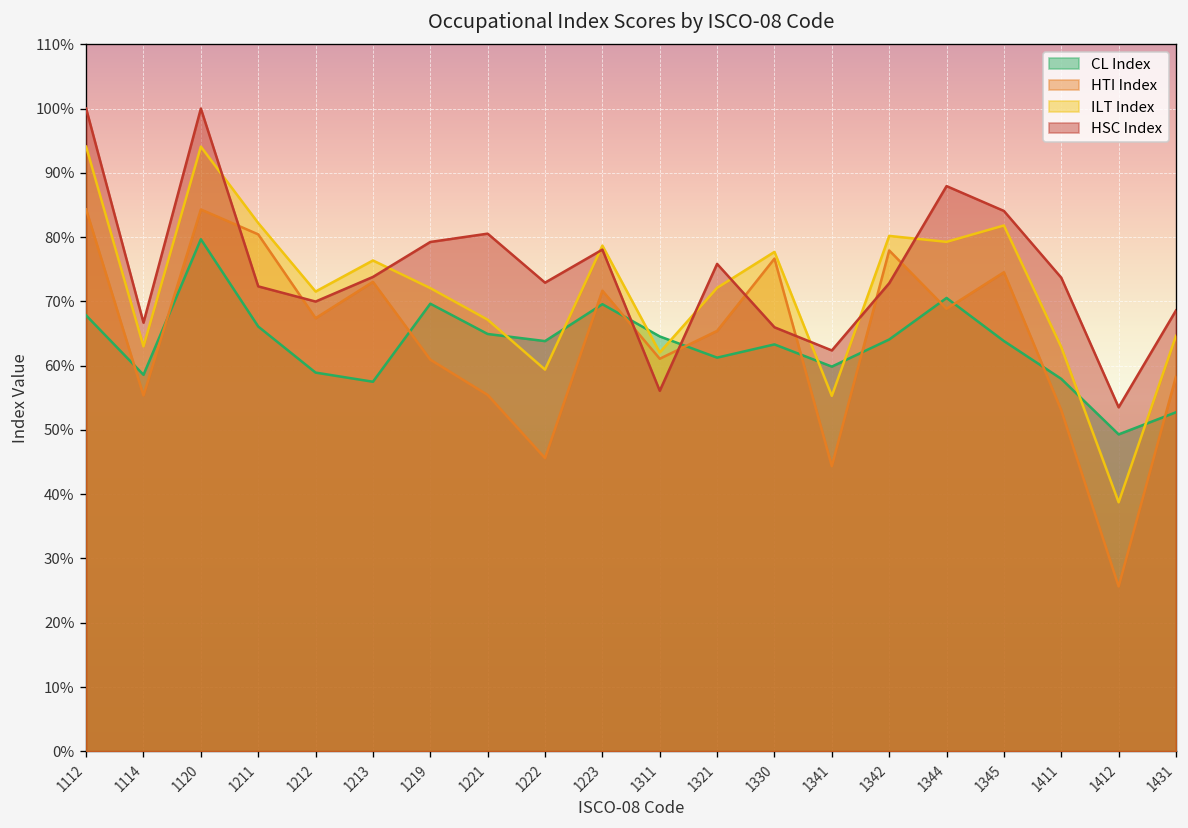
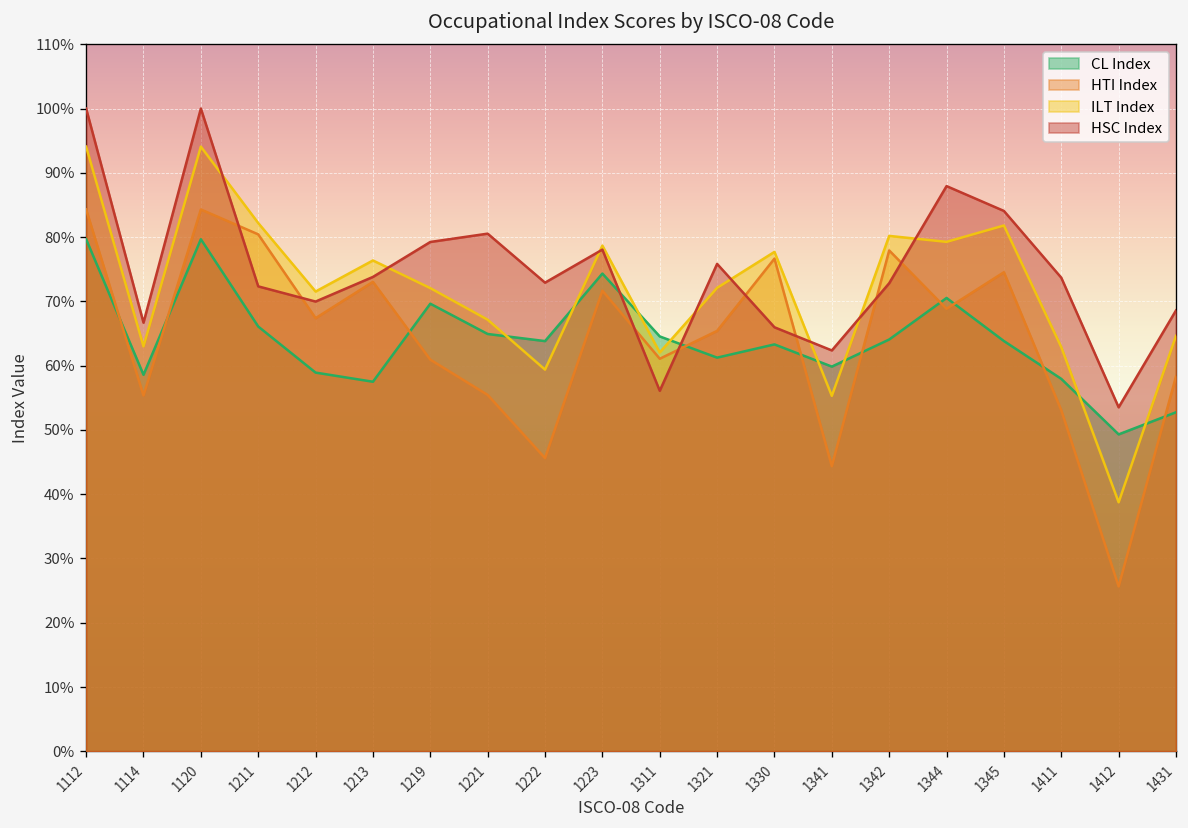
CL Index, 1112: 68% -> 80%
CL Index, 1223: 70% -> 74%
